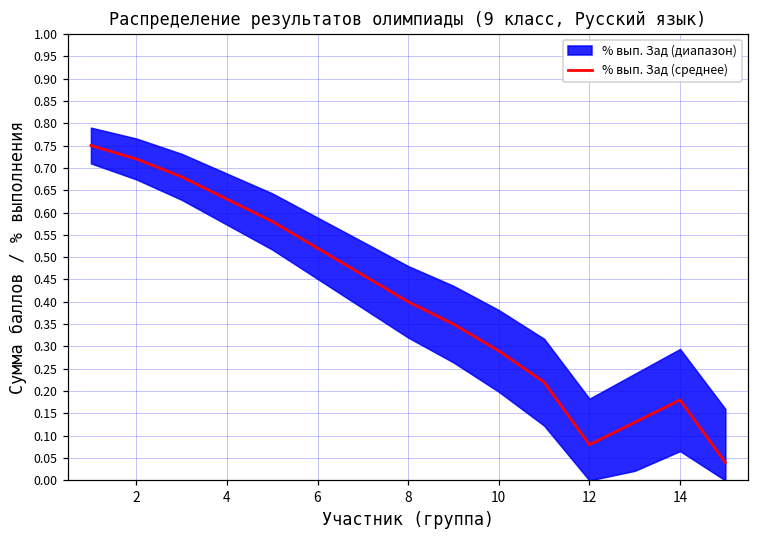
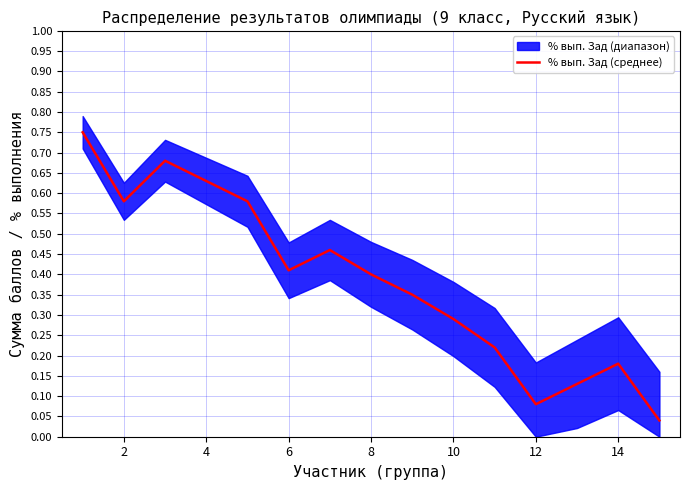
% вып. Зад (среднее), 2: 0.72 -> 0.58
% вып. Зад (среднее), 6: 0.52 -> 0.41
